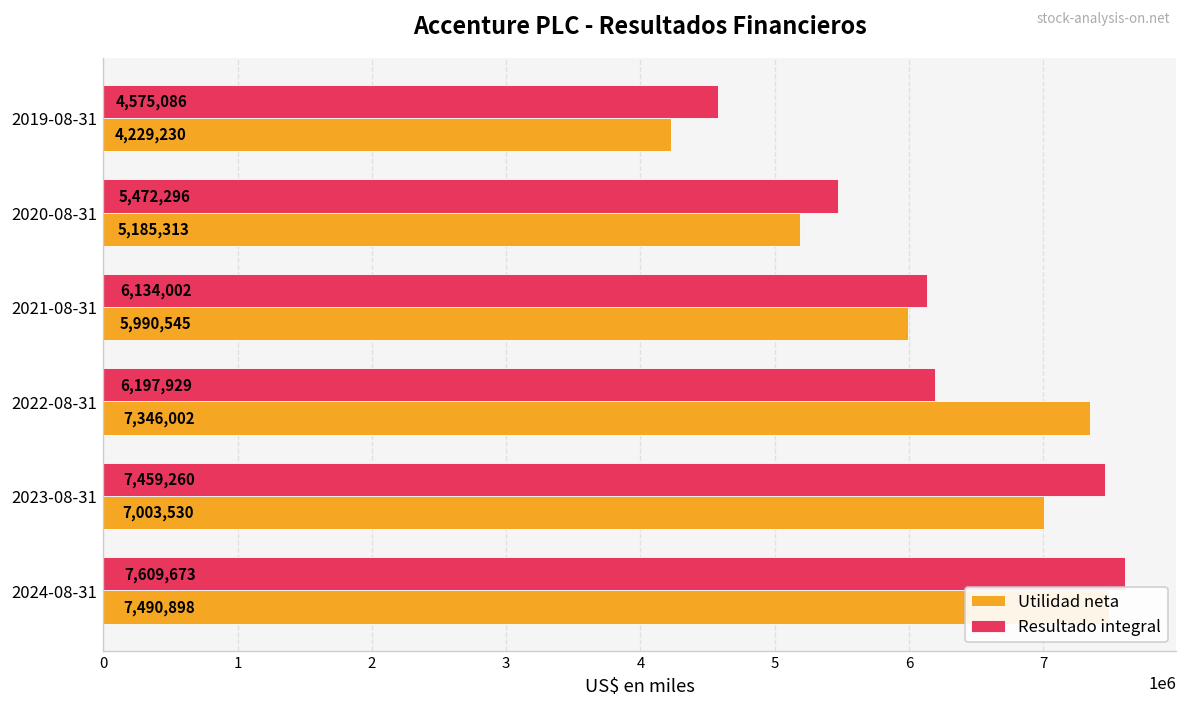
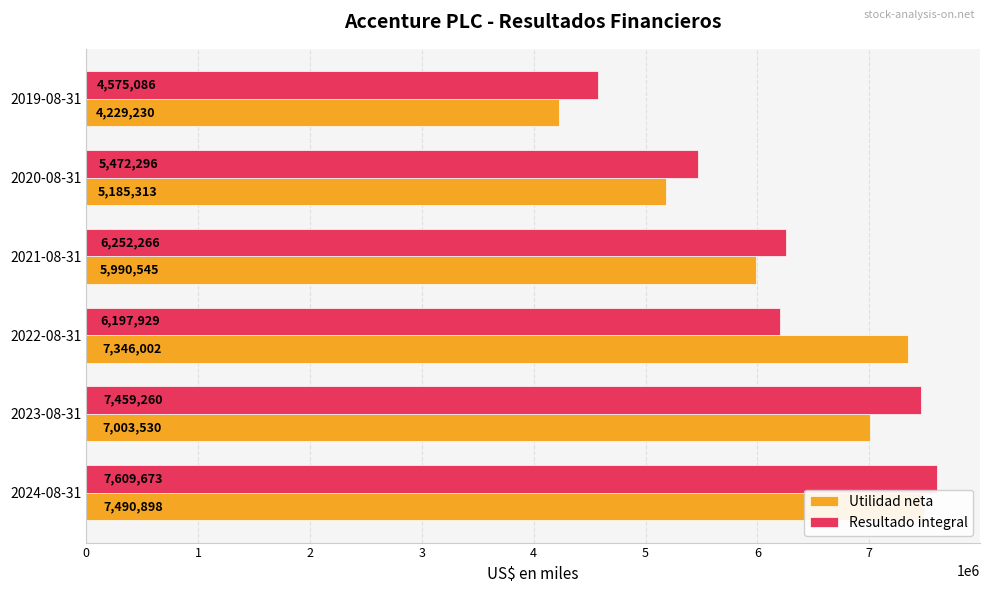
Resultado integral, 2021-08-31: 6,134,002 -> 6,252,266
